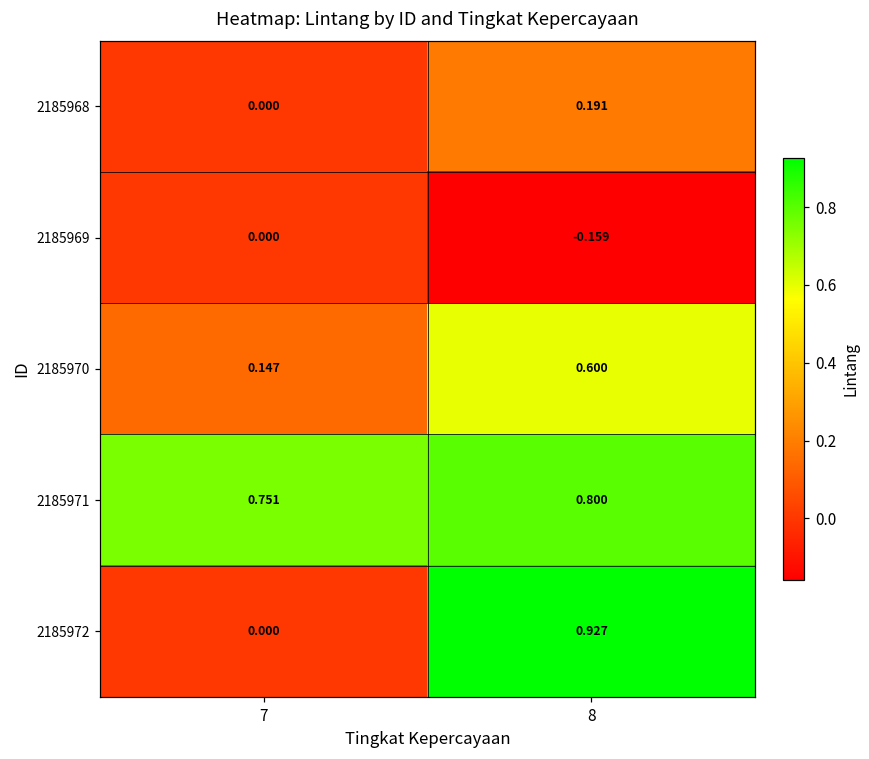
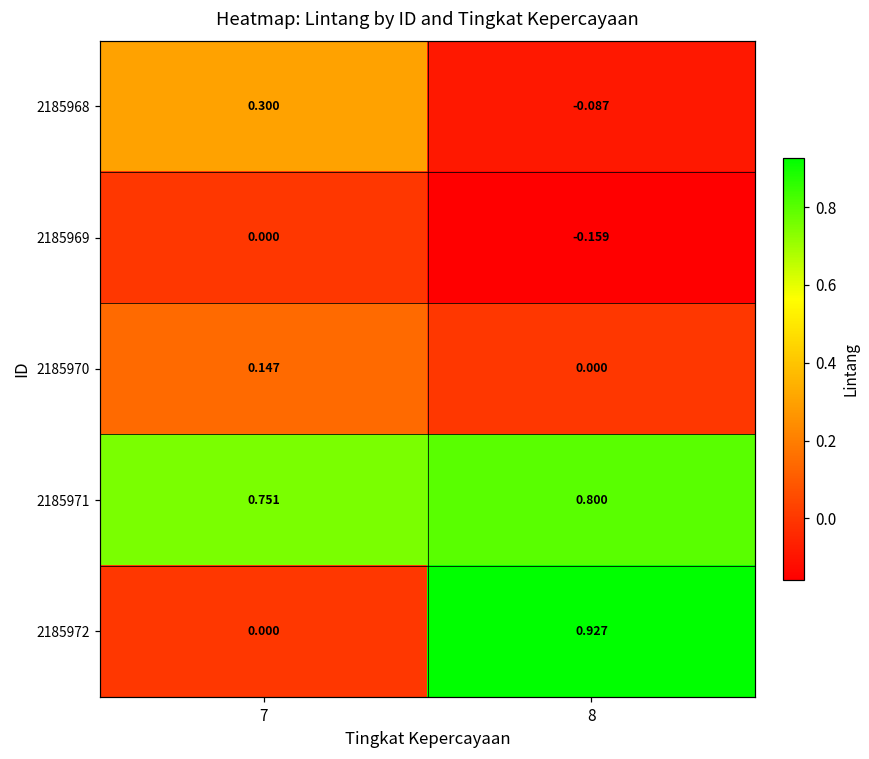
2185968, 7: 0.000 -> 0.300
2185968, 8: 0.191 -> -0.087
2185970, 8: 0.600 -> 0.000
